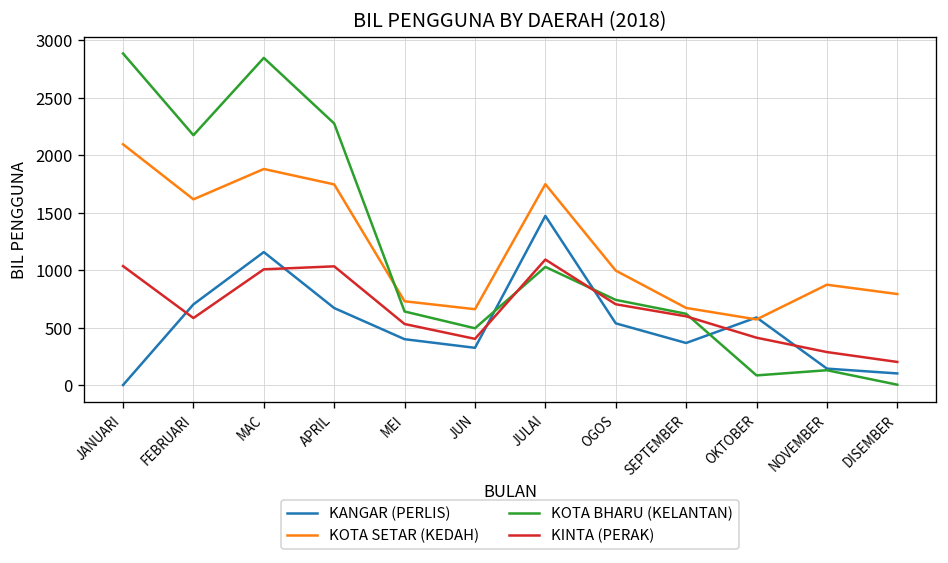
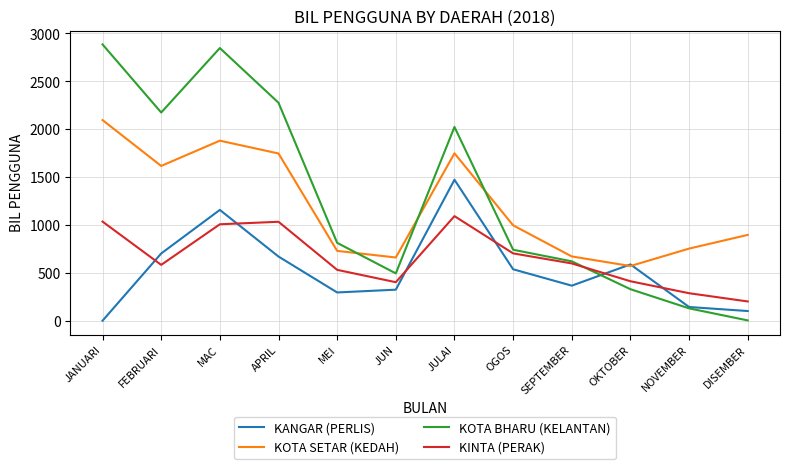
KANGAR (PERLIS), MEI: 400 -> 300
KOTA BHARU (KELANTAN), MEI: 600 -> 800
KOTA BHARU (KELANTAN), JULAI: 1000 -> 2000
KOTA BHARU (KELANTAN), OKTOBER: 100 -> 300
KOTA SETAR (KEDAH), NOVEMBER: 900 -> 800
KOTA SETAR (KEDAH), DISEMBER: 800 -> 900
